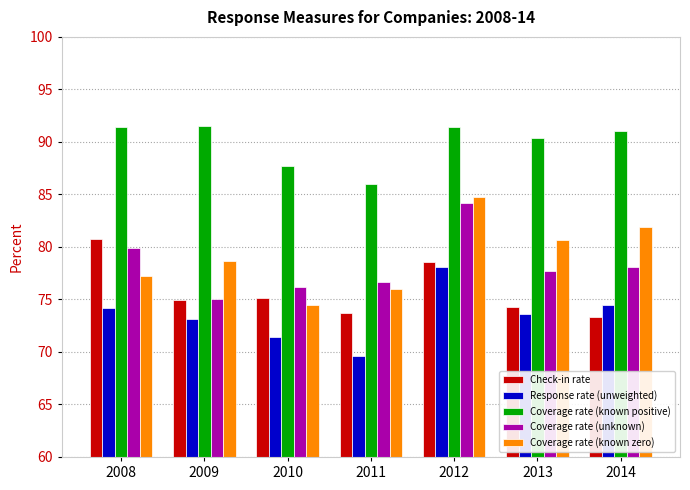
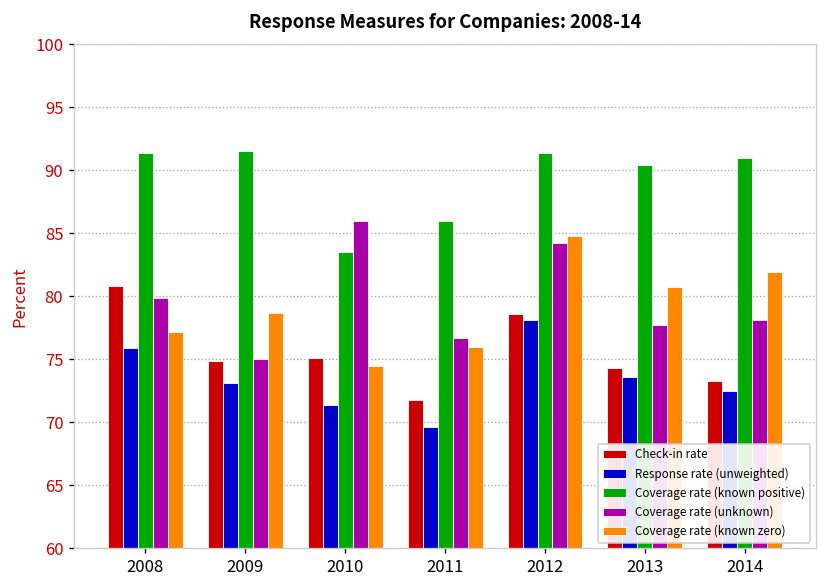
Response rate (unweighted), 2008: 74.2 -> 75.9
Coverage rate (known positive), 2010: 87.7 -> 83.5
Coverage rate (unknown), 2010: 76.2 -> 86.0
Check-in rate, 2011: 73.7 -> 71.8
Response rate (unweighted), 2014: 74.5 -> 72.5
